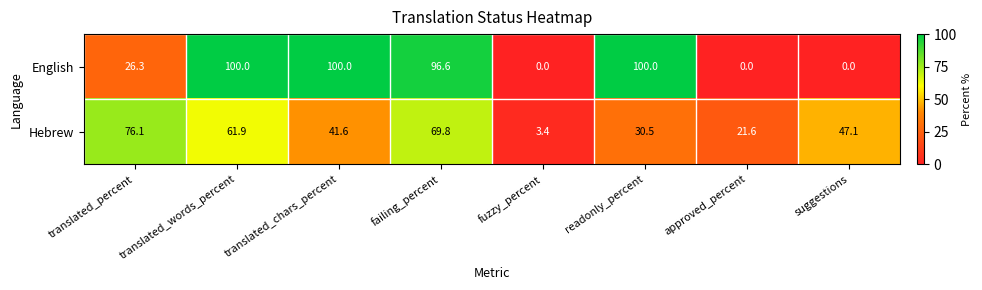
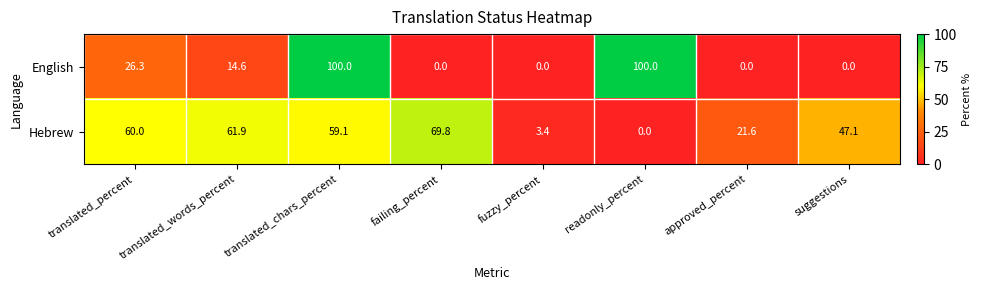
English, translated_words_percent: 100.0 -> 14.6
English, failing_percent: 96.6 -> 0.0
Hebrew, translated_percent: 76.1 -> 60.0
Hebrew, translated_chars_percent: 41.6 -> 59.1
Hebrew, readonly_percent: 30.5 -> 0.0
